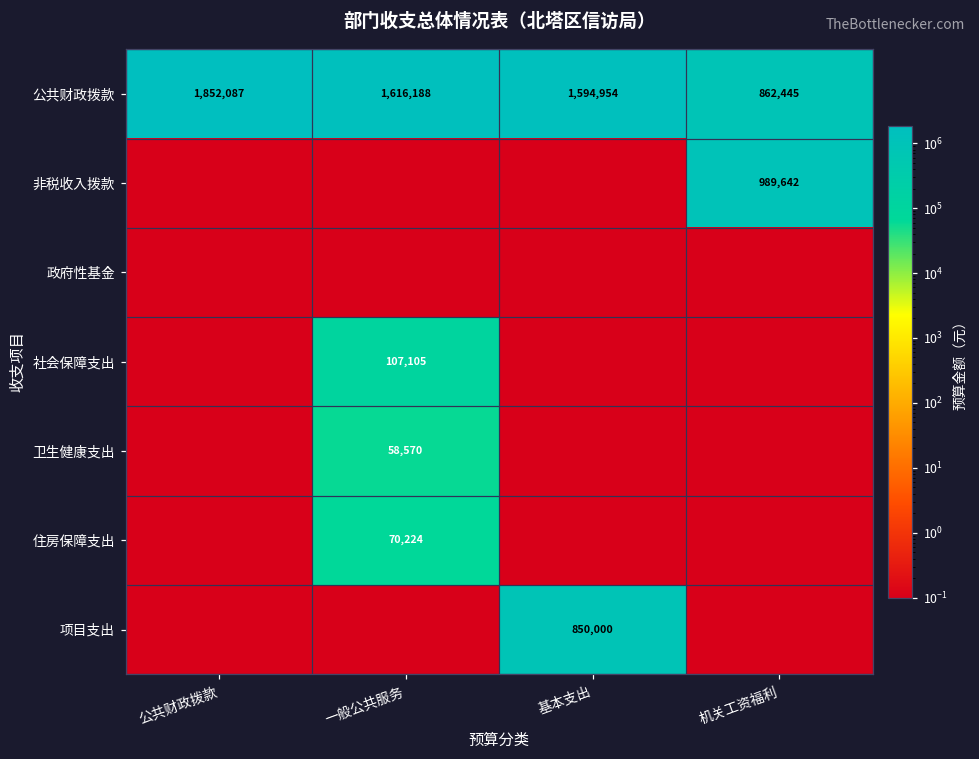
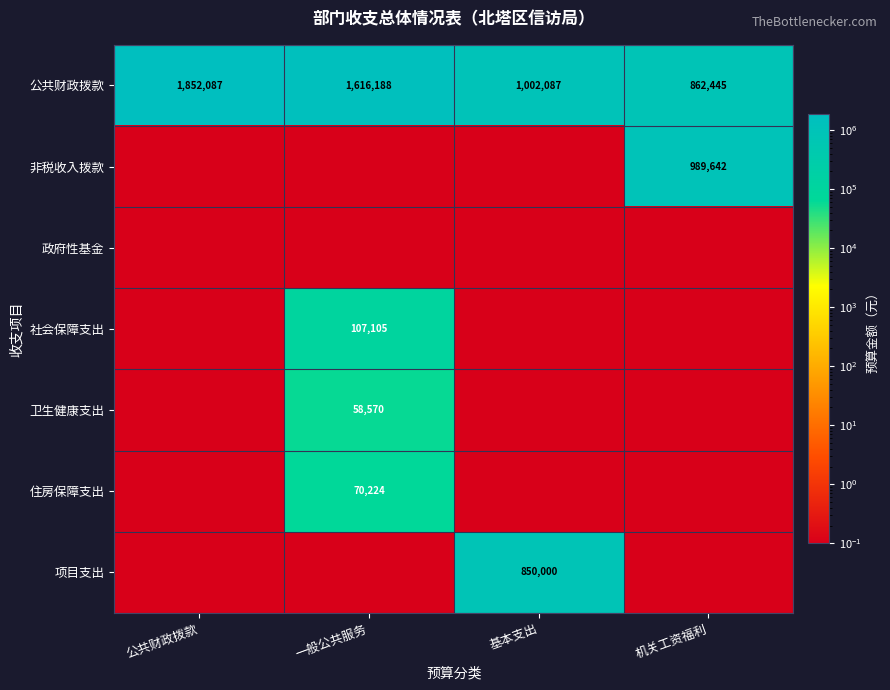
公共财政拨款, 基本支出: 1,594,954 -> 1,002,087
